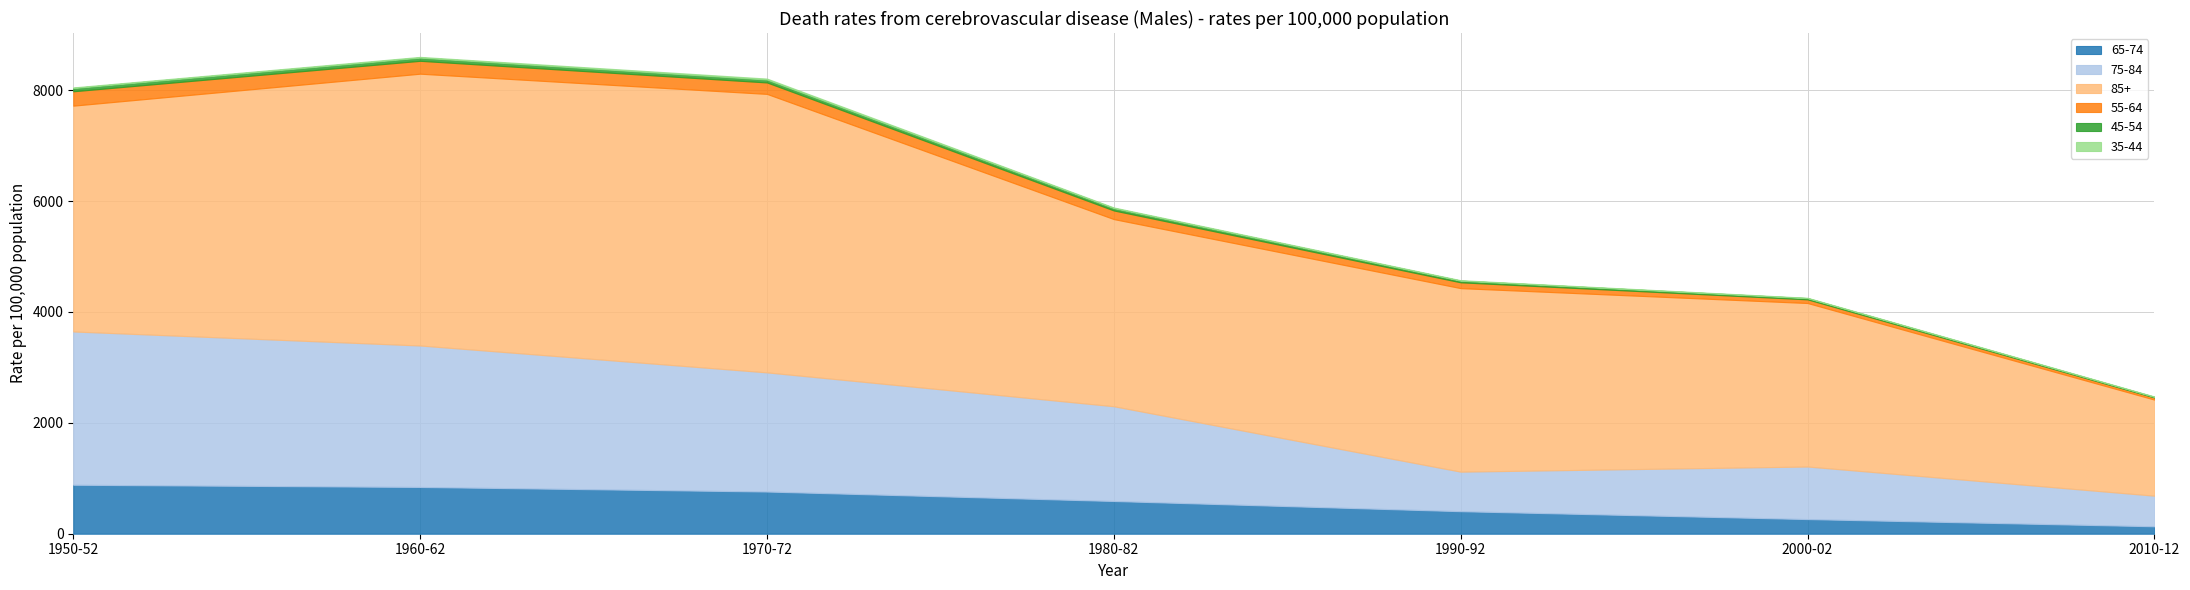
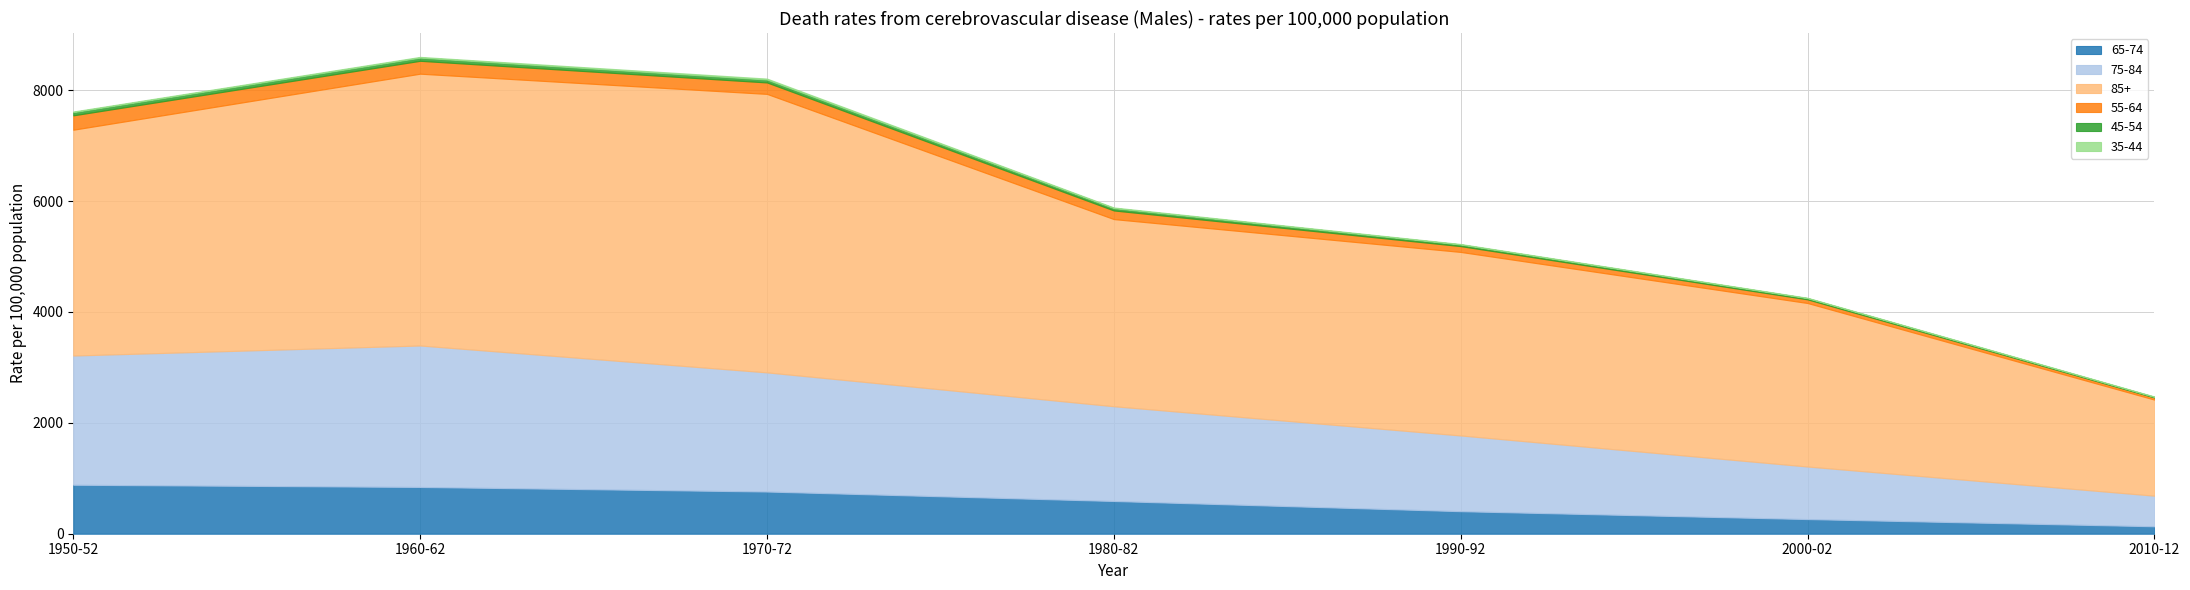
75-84, 1950-52: 2800 -> 2300
75-84, 1990-92: 700 -> 1400
